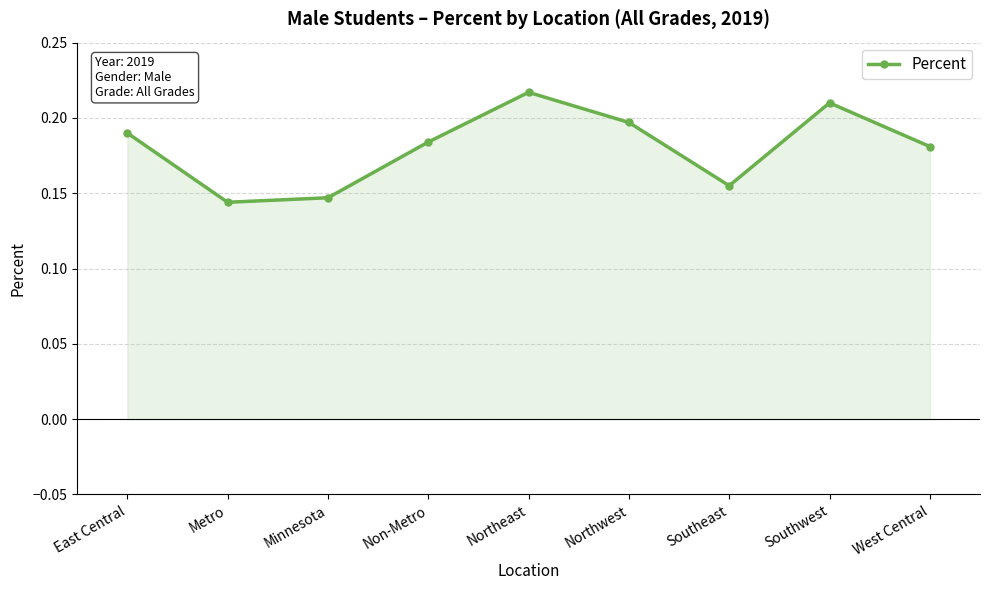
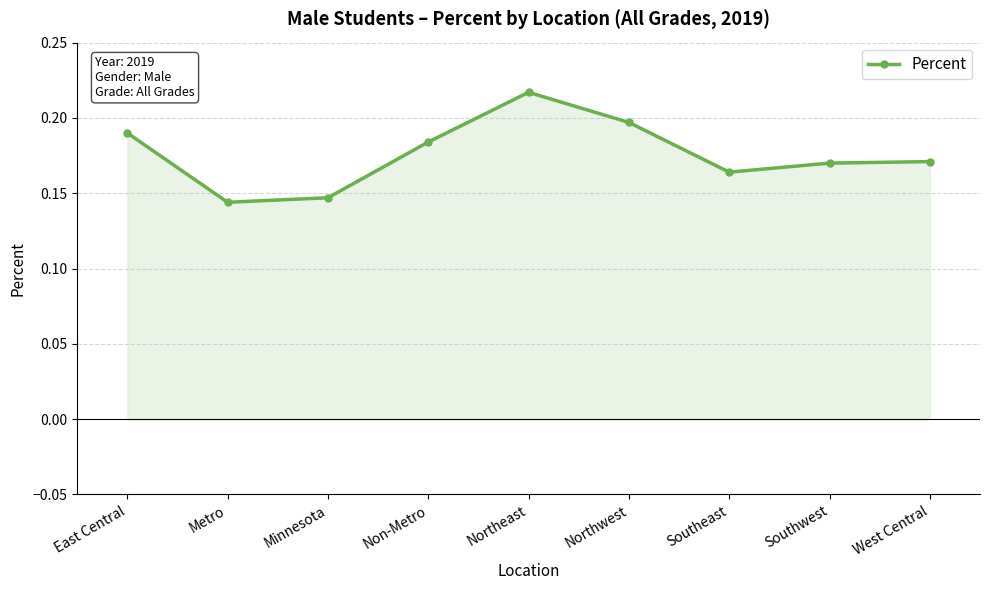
Southeast: 0.155 -> 0.164
Southwest: 0.21 -> 0.17
West Central: 0.181 -> 0.171
